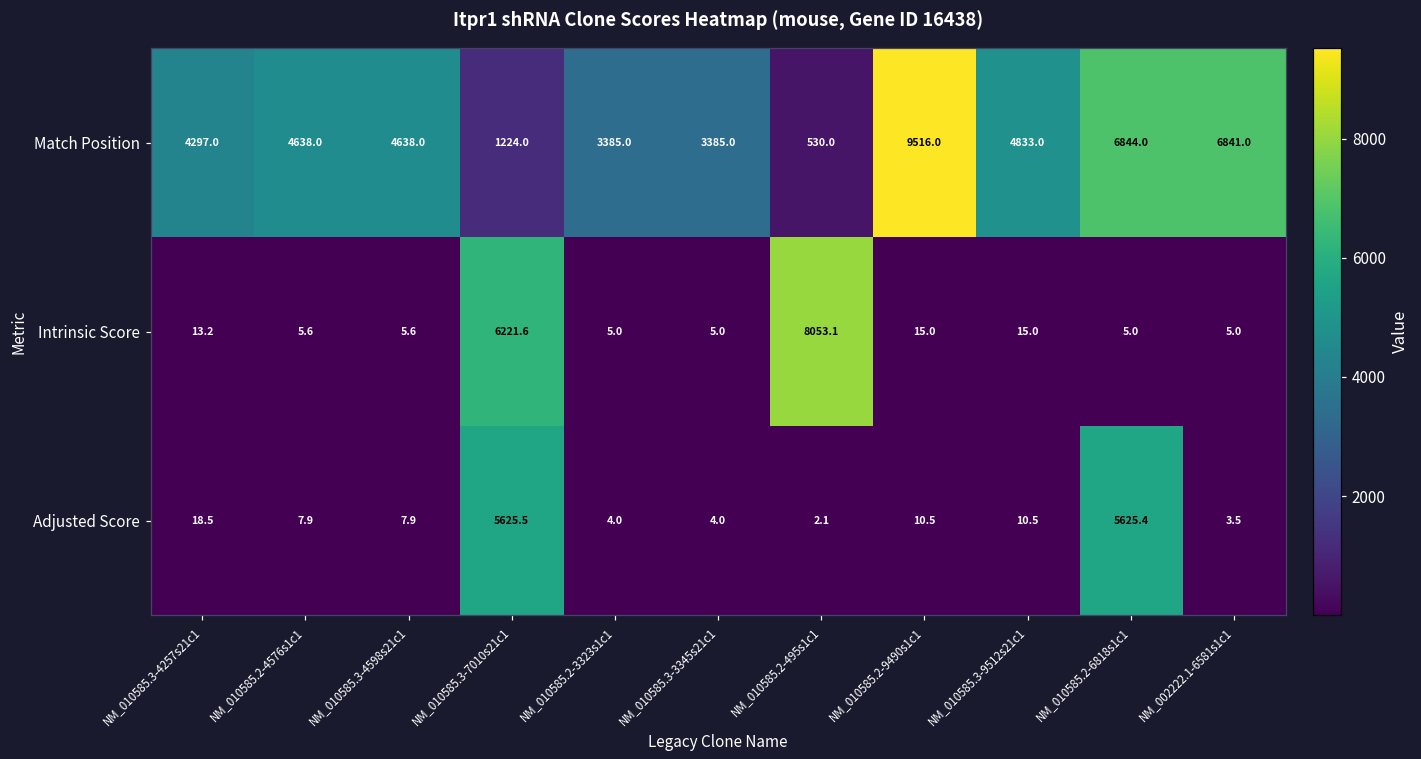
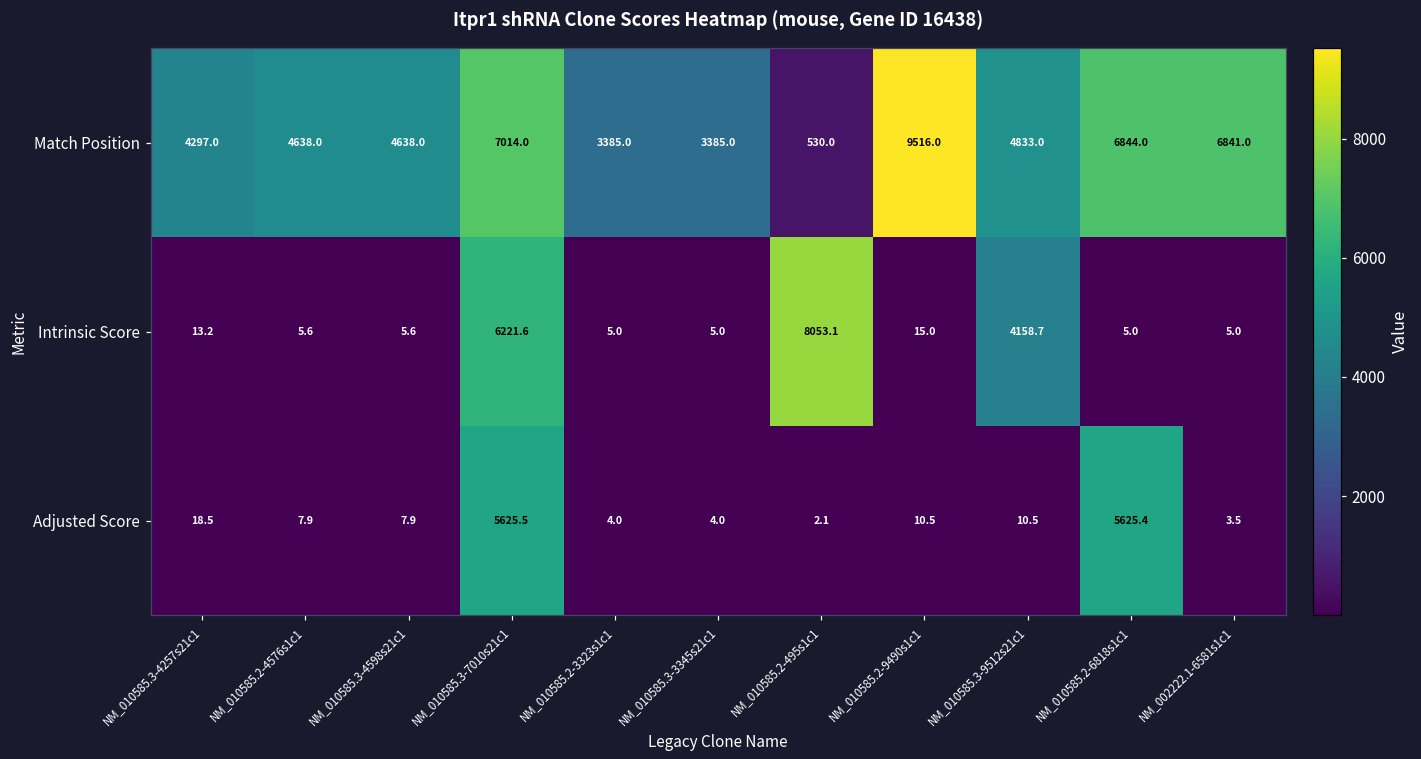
Match Position, NM_010585.3-7010s21c1: 1224.0 -> 7014.0
Intrinsic Score, NM_010585.3-9512s21c1: 15.0 -> 4158.7
